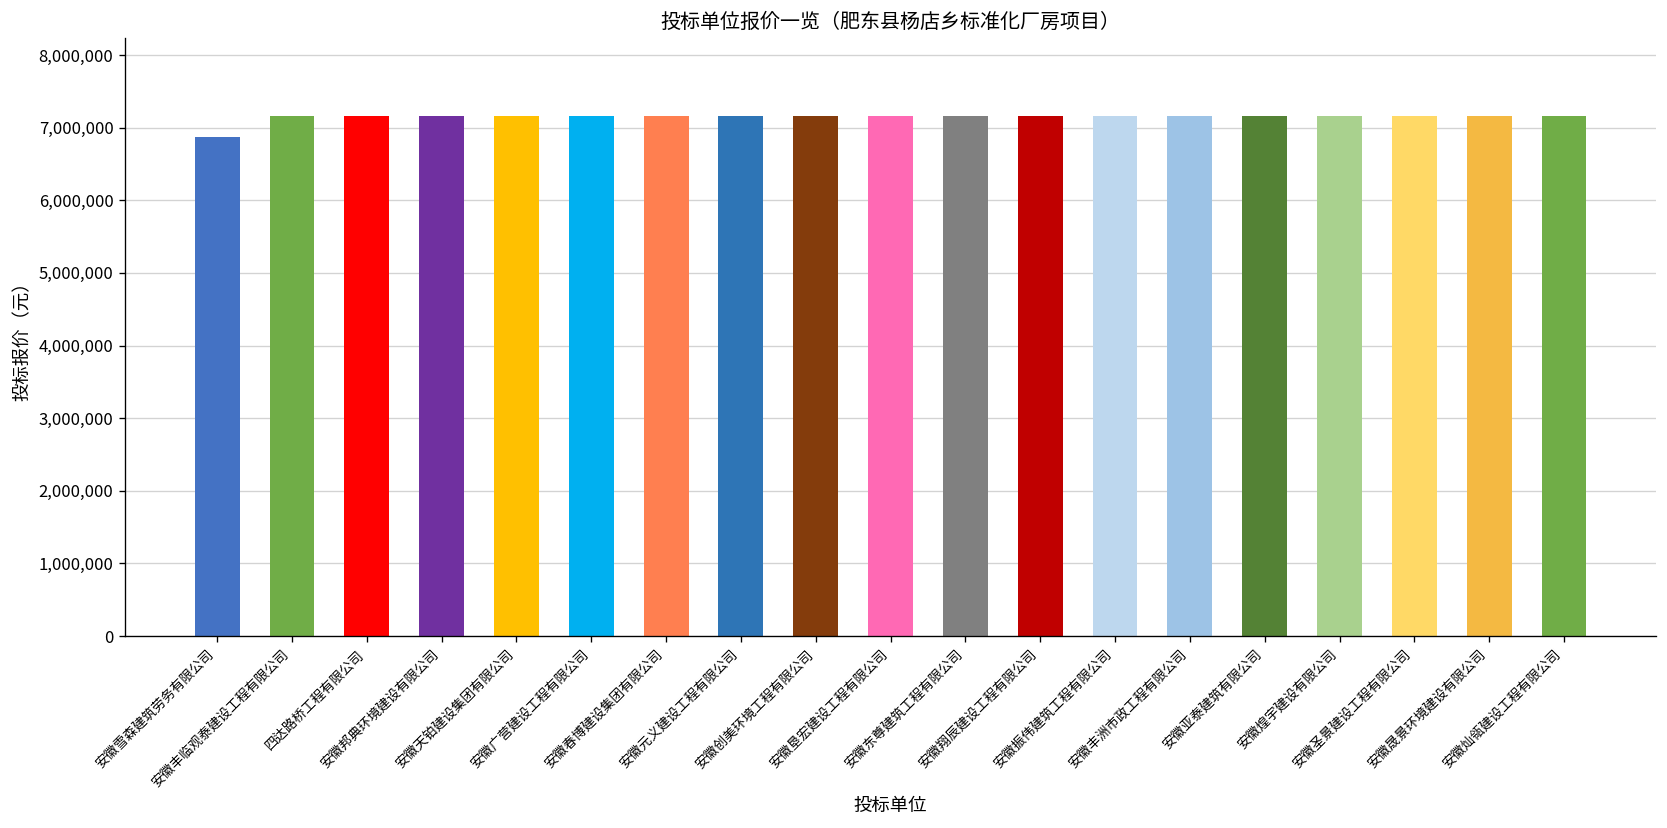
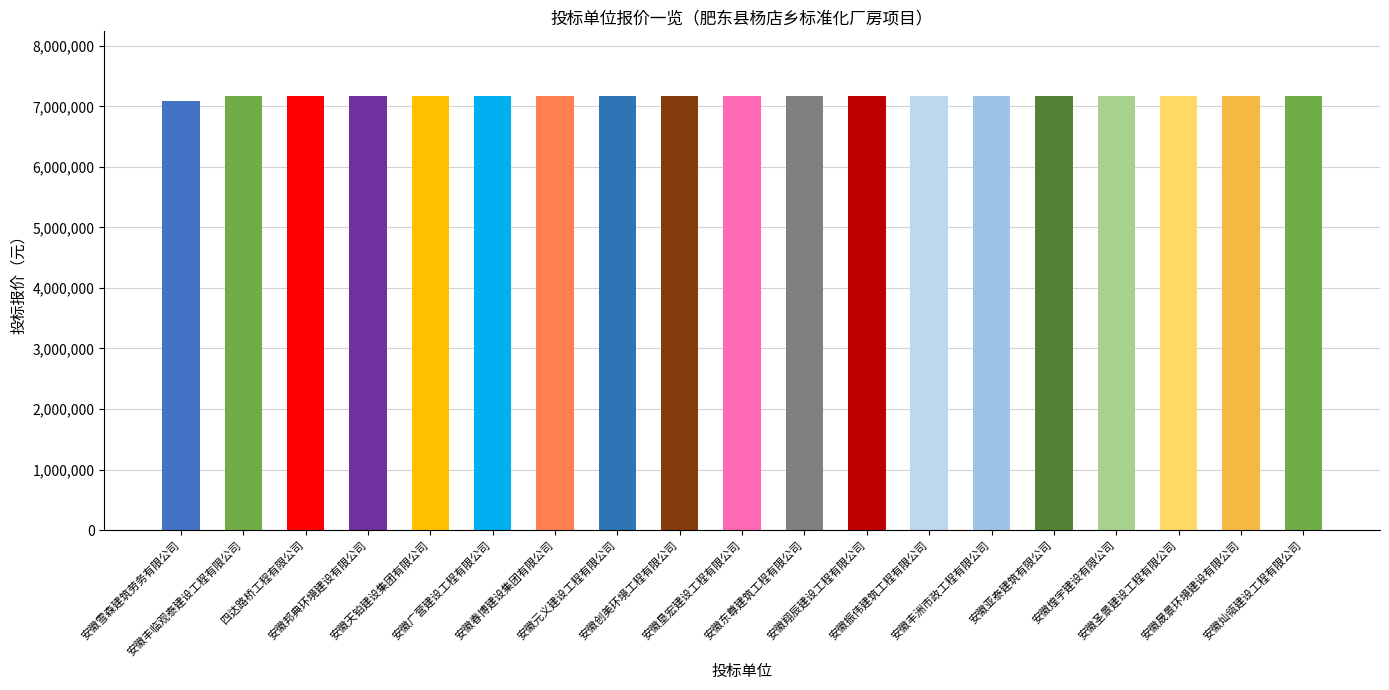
安徽雪森建筑劳务有限公司: 6,900,000 -> 7,100,000
